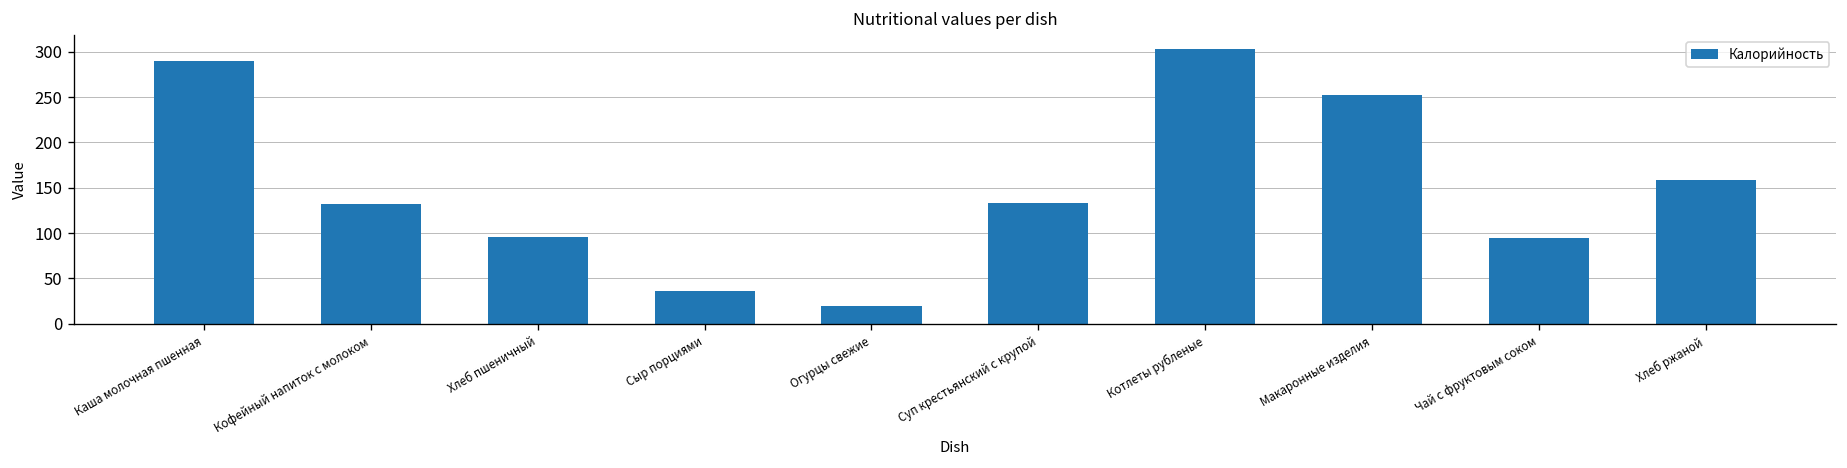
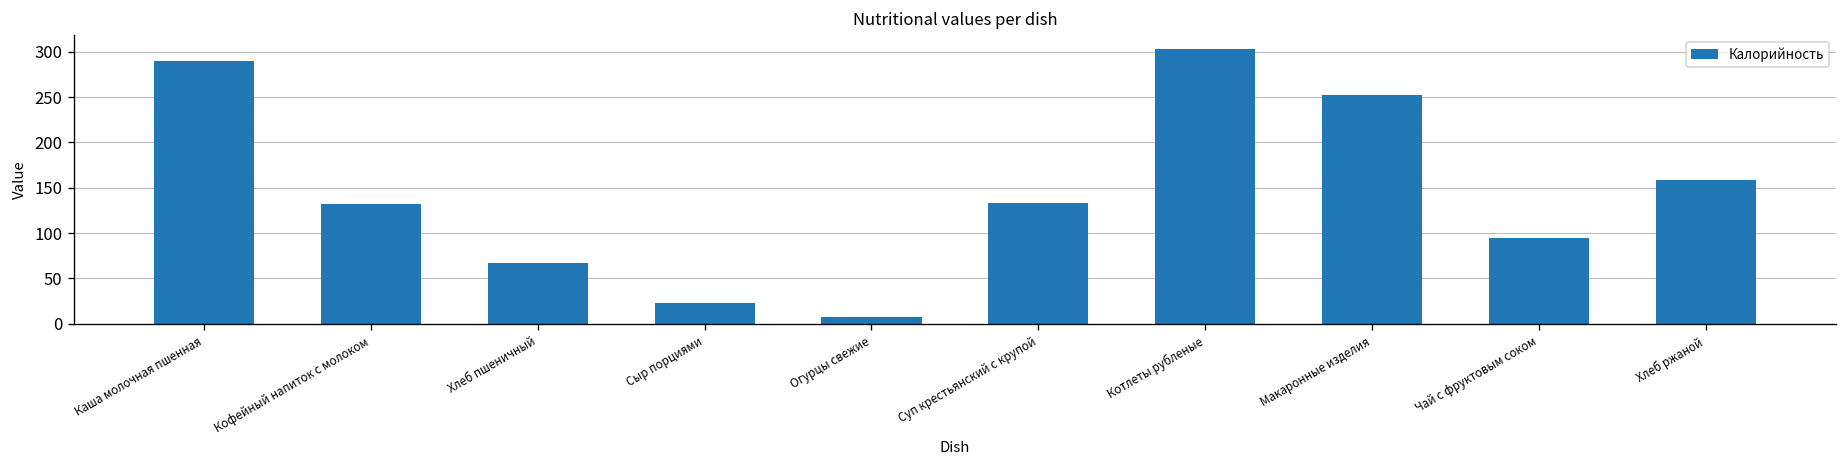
Хлеб пшеничный: 100 -> 70
Сыр порциями: 40 -> 20
Огурцы свежие: 20 -> 10
